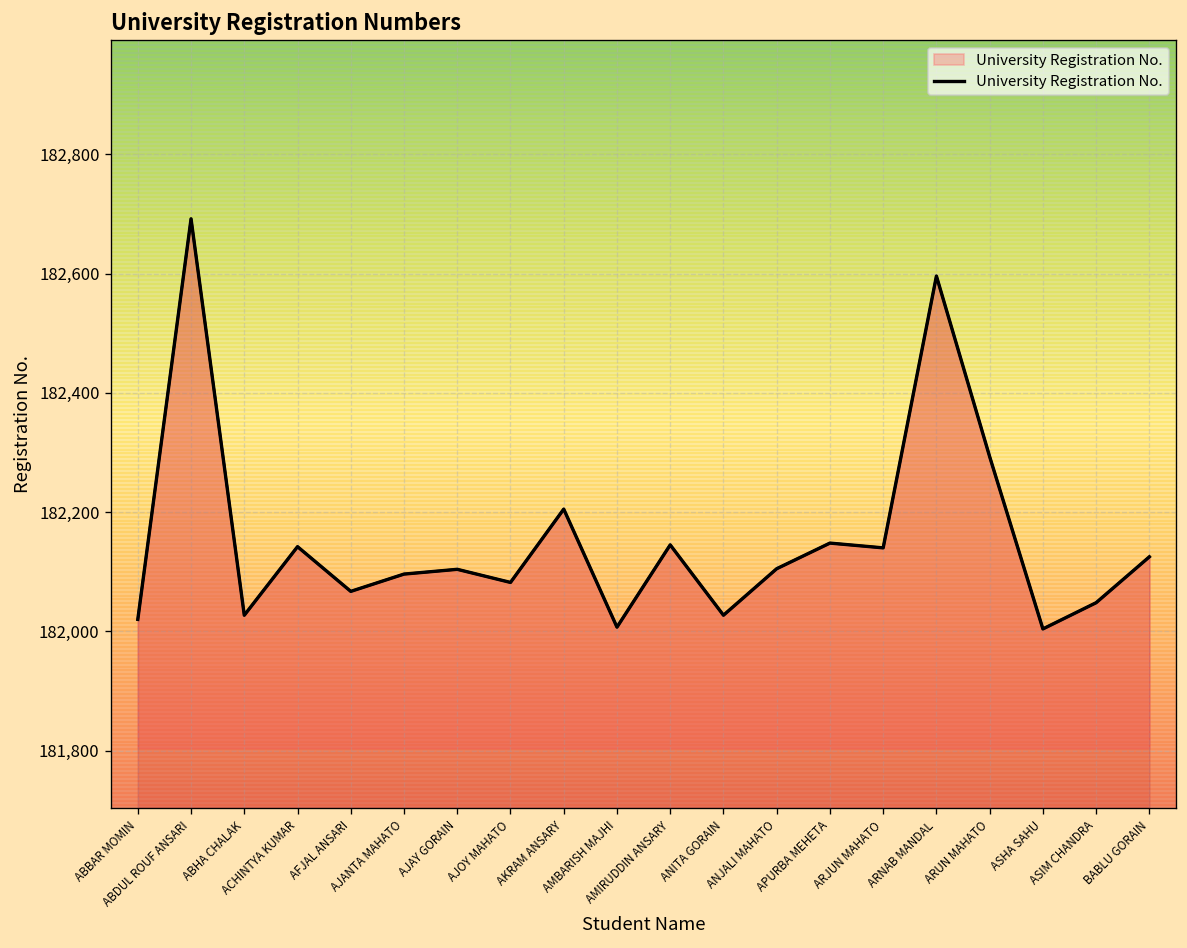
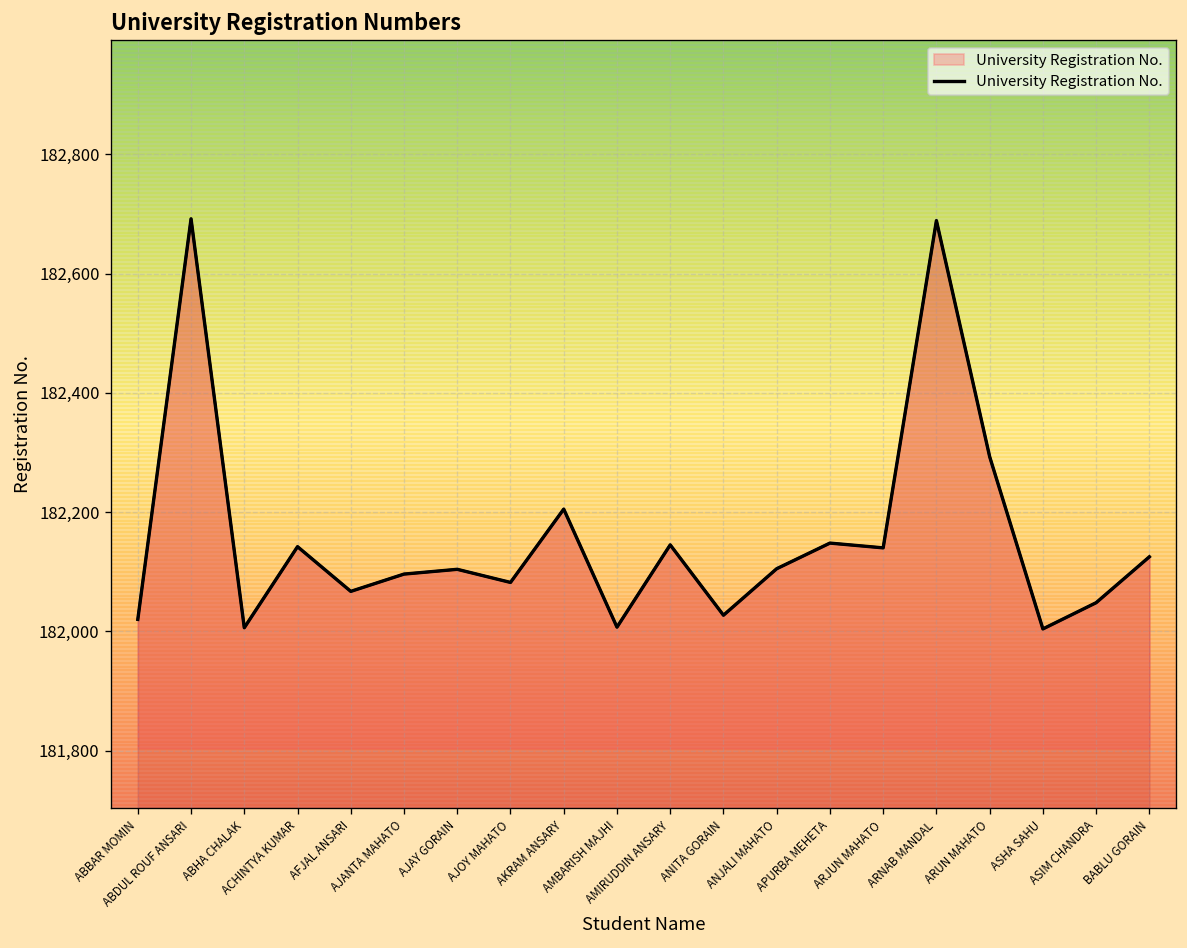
ABHA CHALAK: 182,030 -> 182,010
ARNAB MANDAL: 182,600 -> 182,690
